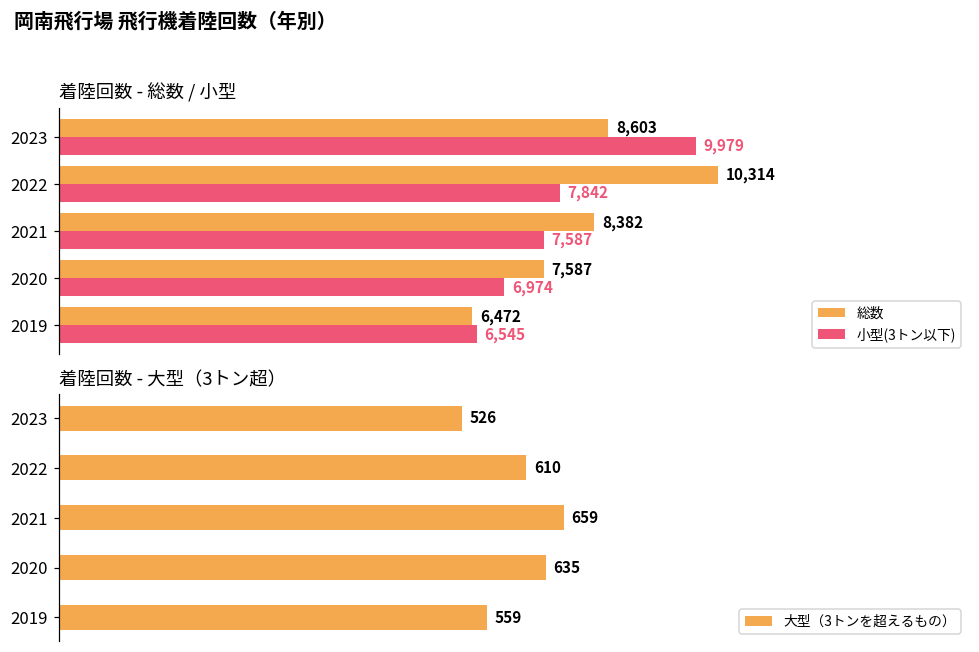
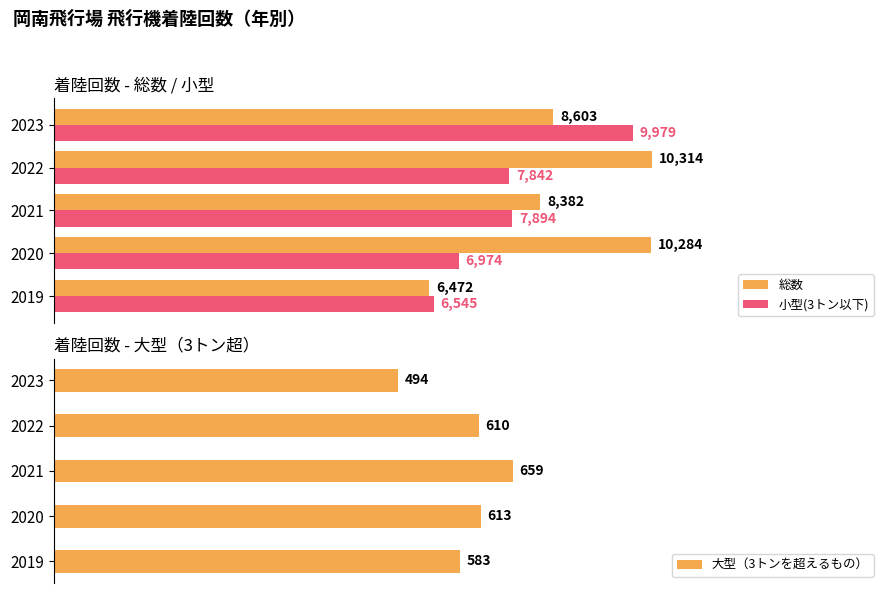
着陸回数 - 総数 / 小型, 小型(3トン以下), 2021: 7,587 -> 7,894
着陸回数 - 総数 / 小型, 総数, 2020: 7,587 -> 10,284
着陸回数 - 大型（3トン超）, 2023: 526 -> 494
着陸回数 - 大型（3トン超）, 2020: 635 -> 613
着陸回数 - 大型（3トン超）, 2019: 559 -> 583
